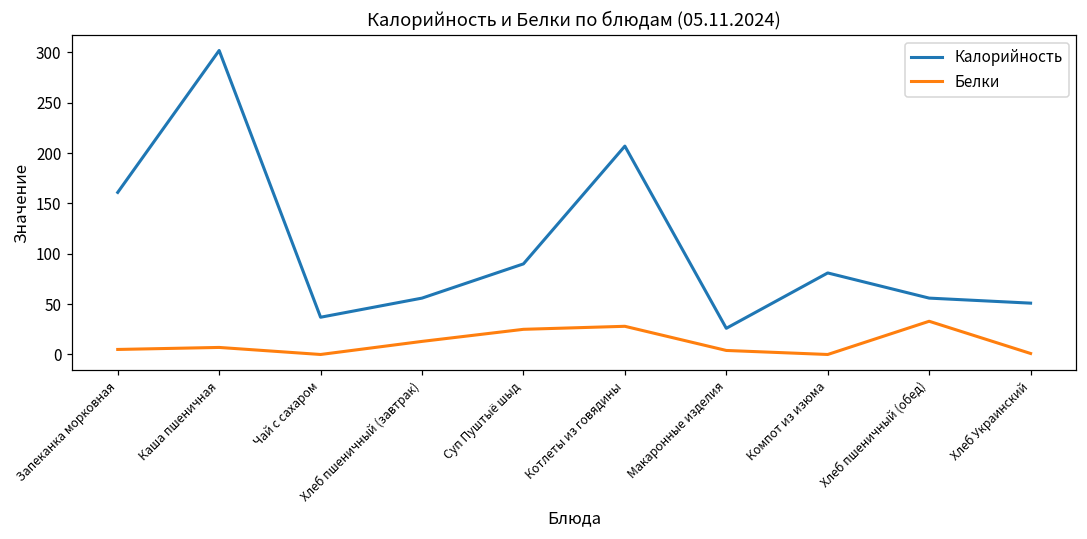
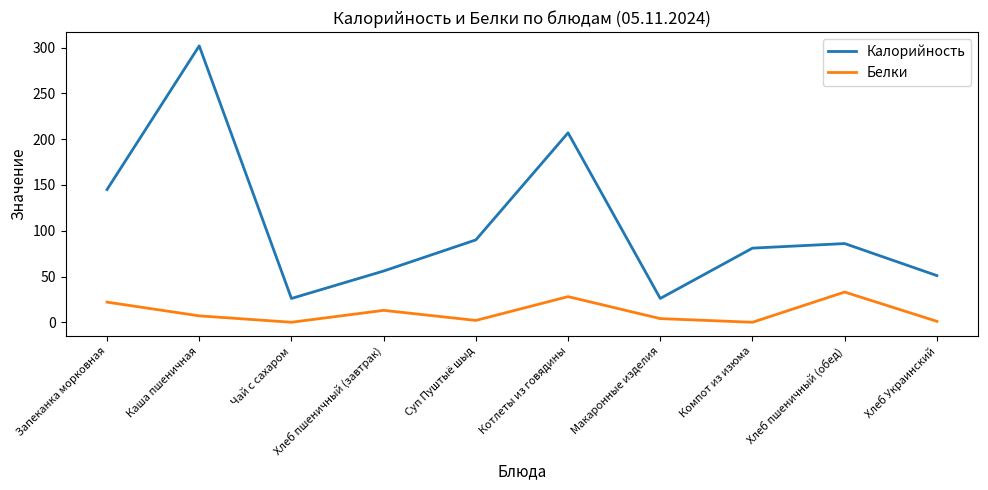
Калорийность, Запеканка морковная: 160 -> 150
Белки, Запеканка морковная: 10 -> 20
Калорийность, Чай с сахаром: 40 -> 30
Белки, Суп Пуштыё шыд: 30 -> 0
Калорийность, Хлеб пшеничный (обед): 60 -> 90
